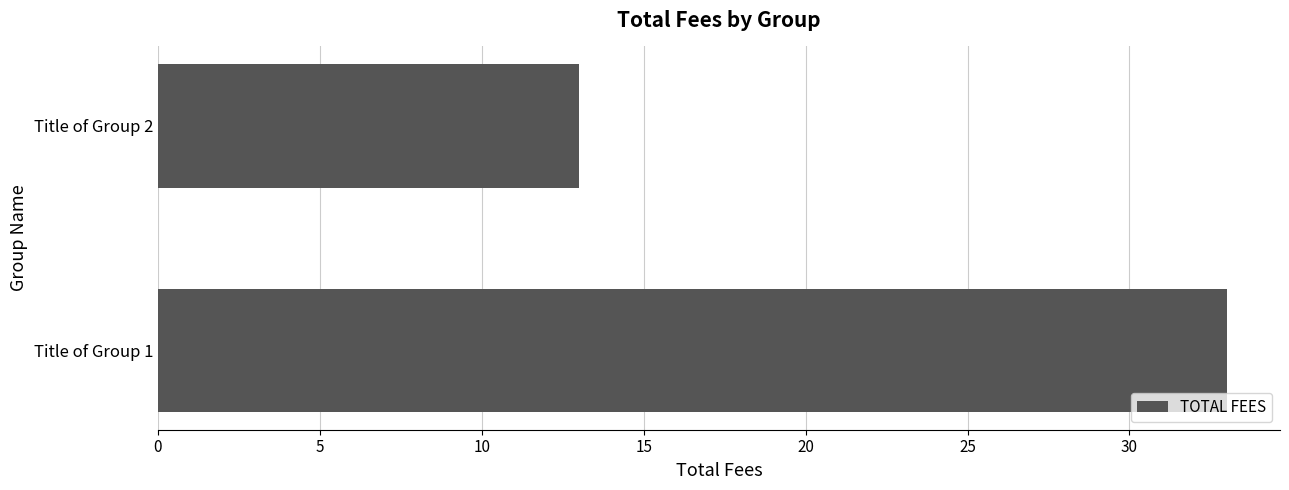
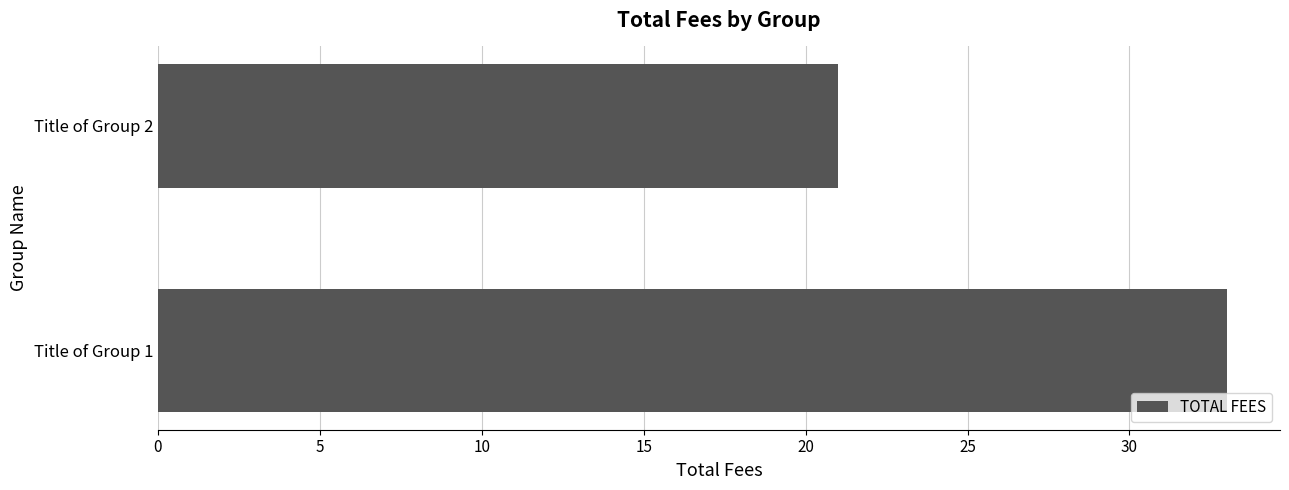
Title of Group 2: 13 -> 21
